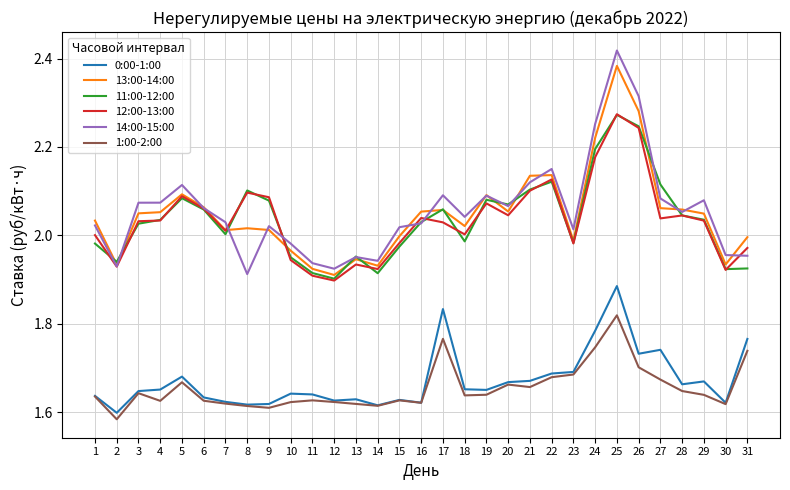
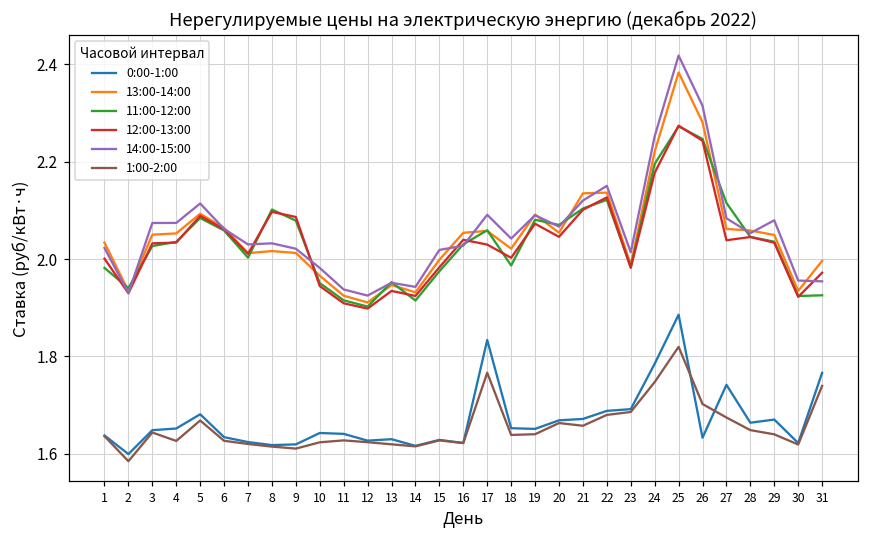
14:00-15:00, 8: 1.91 -> 2.03
0:00-1:00, 26: 1.73 -> 1.63
